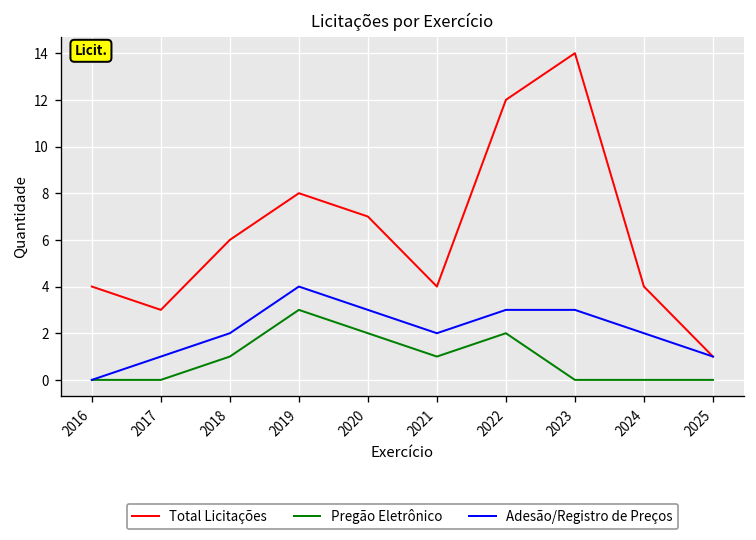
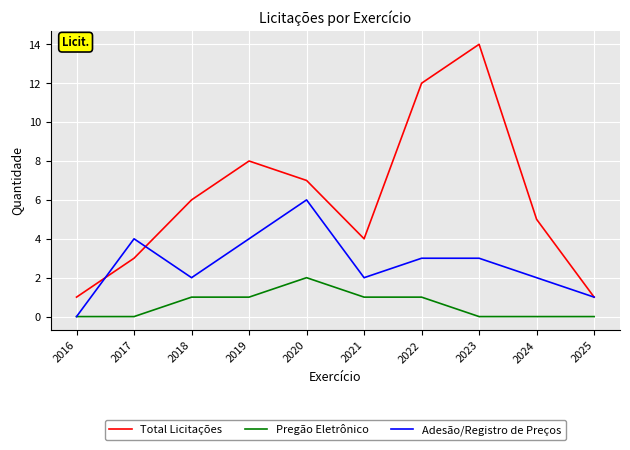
Total Licitações, 2016: 4 -> 1
Adesão/Registro de Preços, 2017: 1 -> 4
Pregão Eletrônico, 2019: 3 -> 1
Adesão/Registro de Preços, 2020: 3 -> 6
Pregão Eletrônico, 2022: 2 -> 1
Total Licitações, 2024: 4 -> 5
